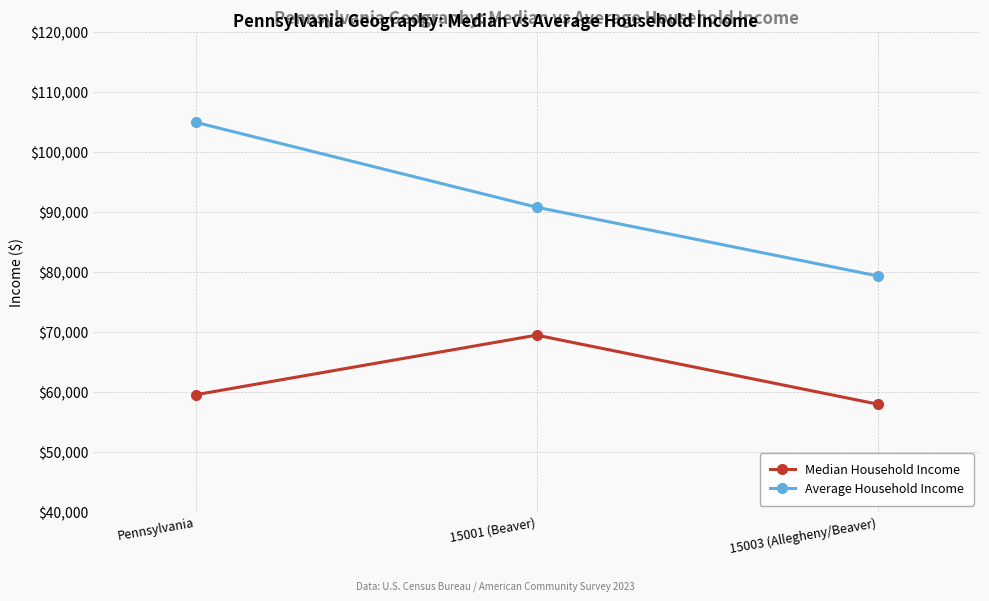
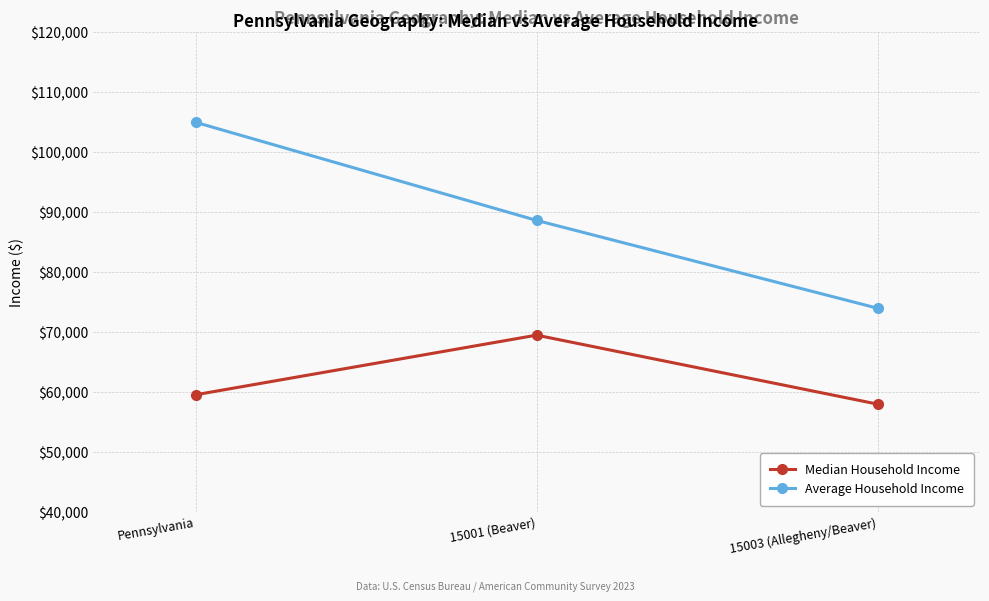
Average Household Income, 15001 (Beaver): $91,000 -> $89,000
Average Household Income, 15003 (Allegheny/Beaver): $79,000 -> $74,000
